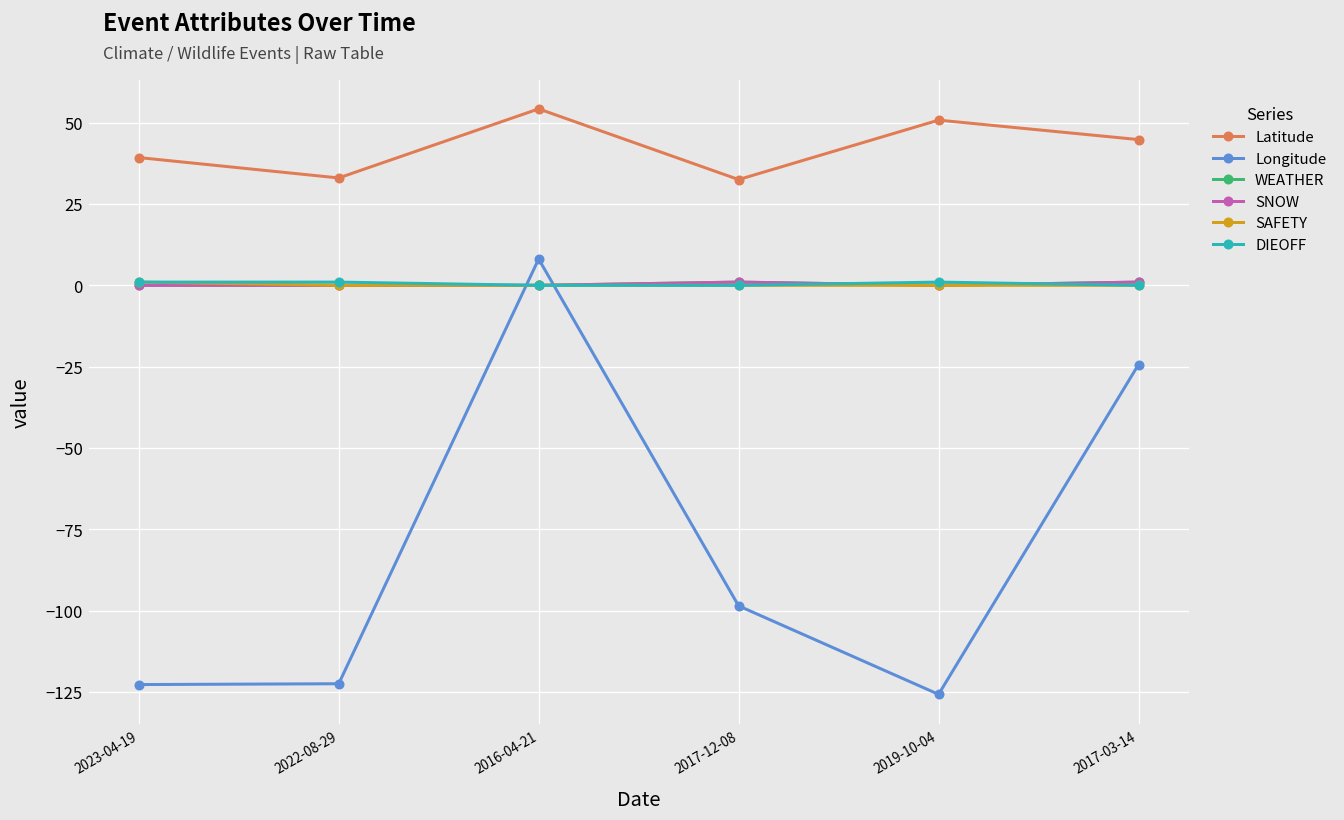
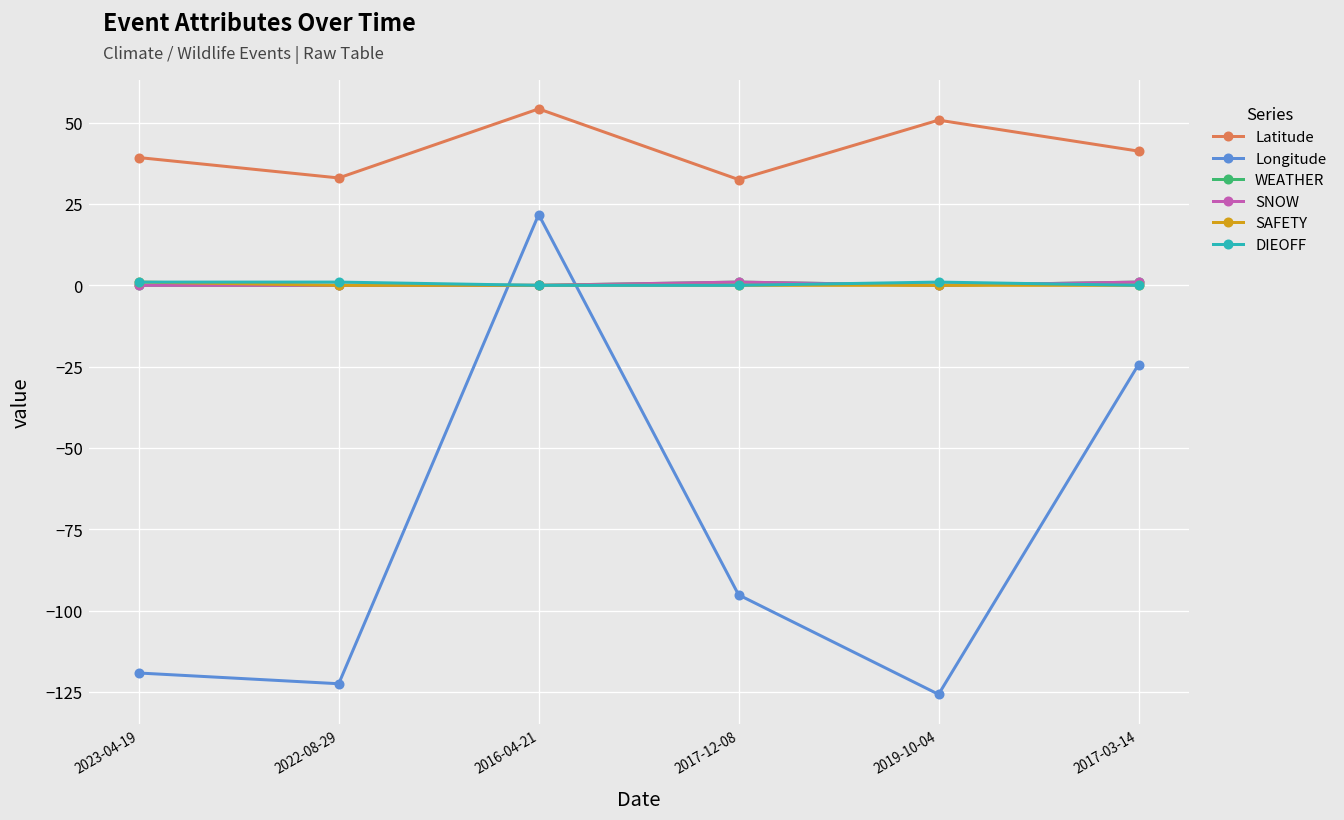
Longitude, 2023-04-19: -123 -> -119
Longitude, 2016-04-21: 8 -> 22
Longitude, 2017-12-08: -98 -> -95
Latitude, 2017-03-14: 45 -> 41
